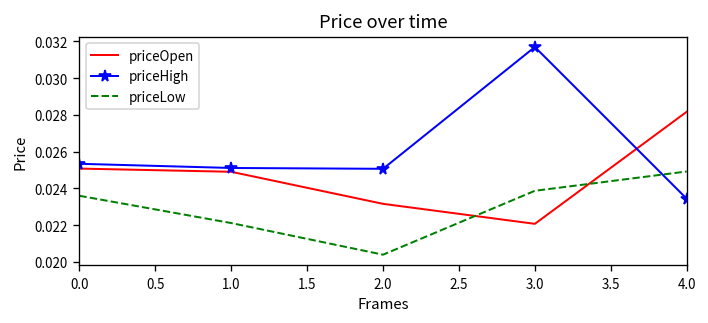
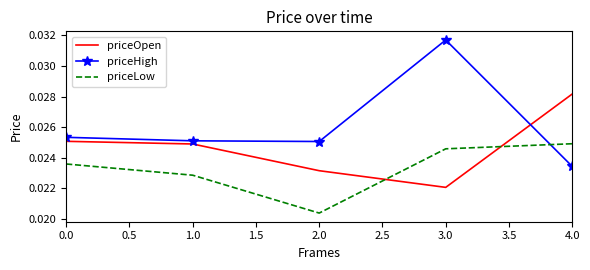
priceLow, 1.0: 0.0221 -> 0.0229
priceLow, 3.0: 0.0239 -> 0.0246
